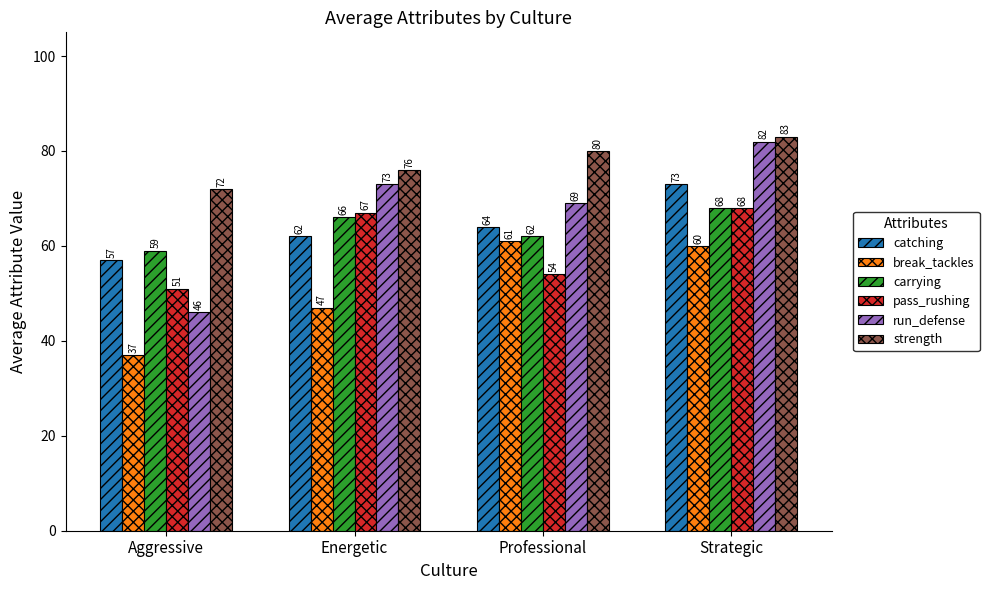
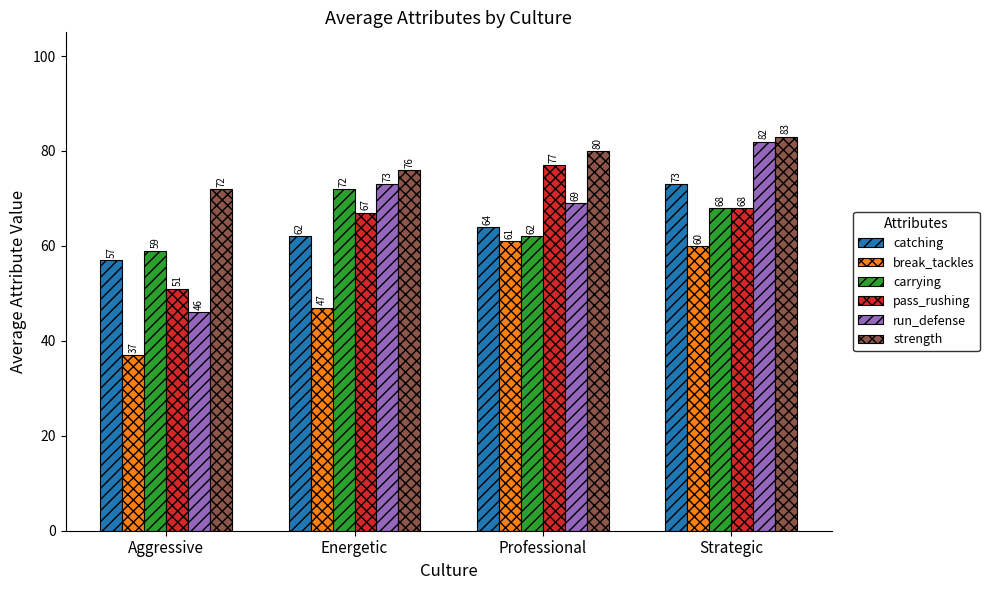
carrying, Energetic: 66 -> 72
pass_rushing, Professional: 54 -> 77
